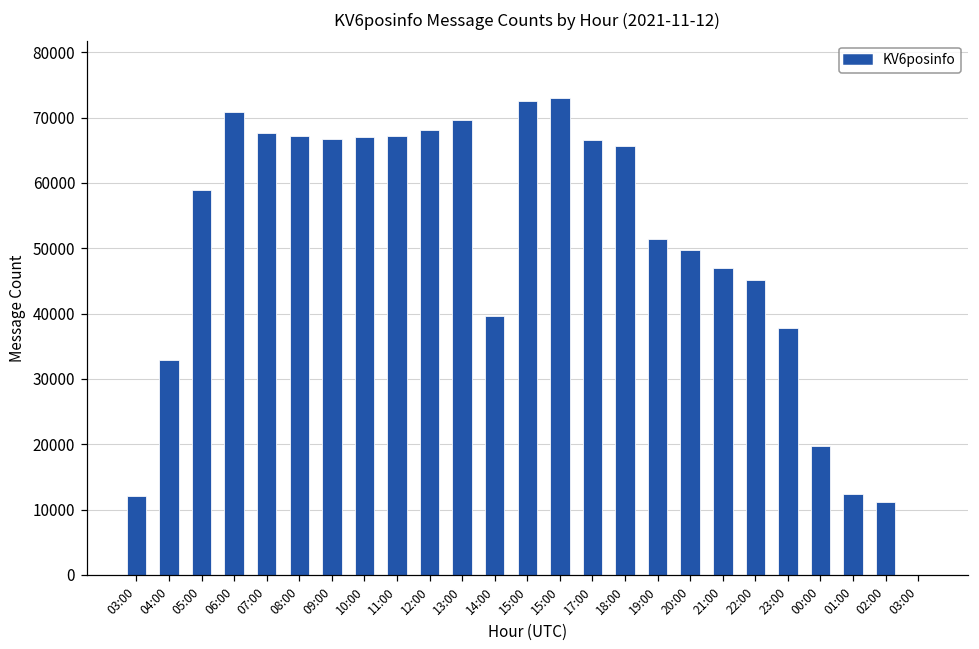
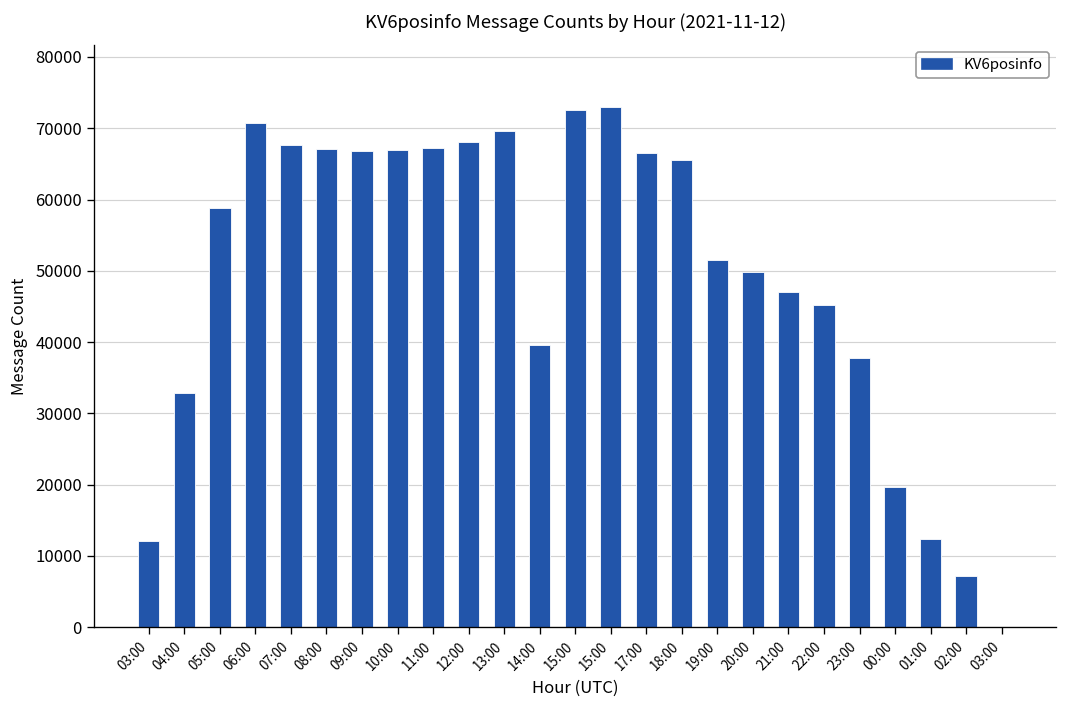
02:00: 11000 -> 7000
